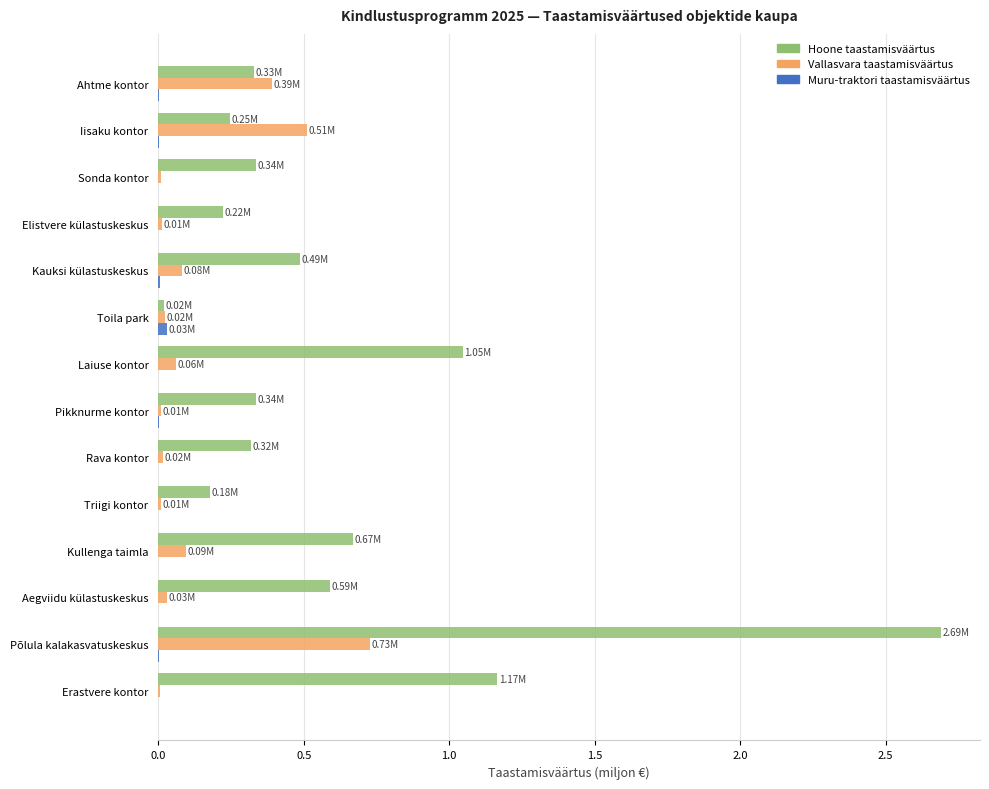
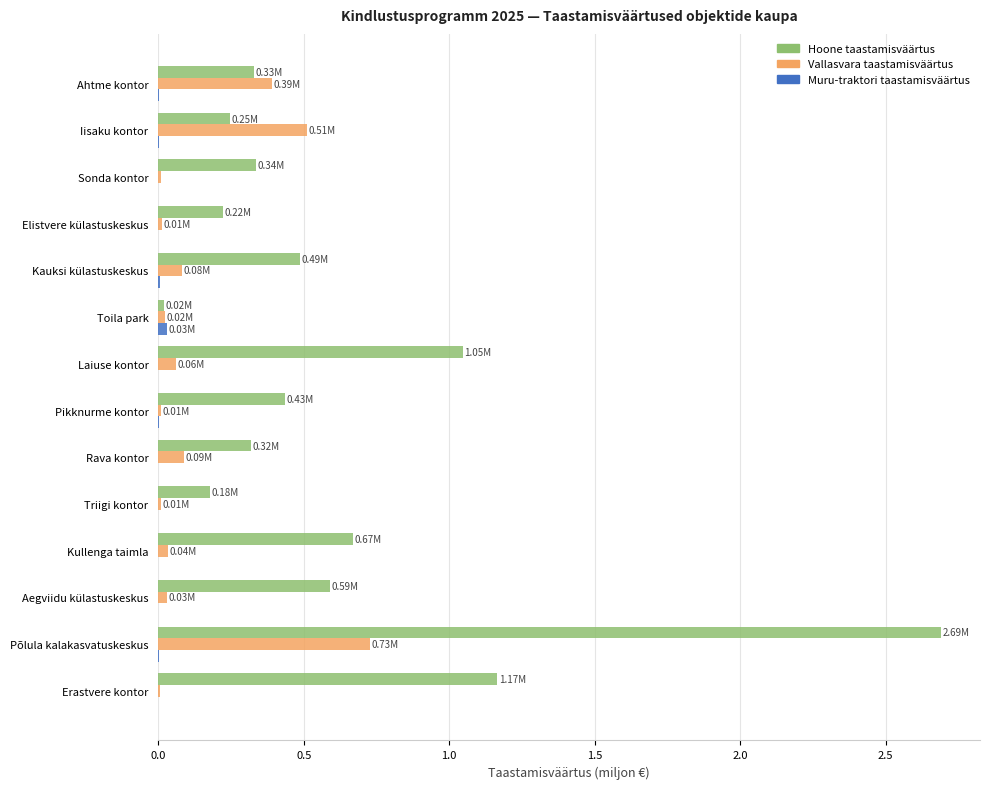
Hoone taastamisväärtus, Pikknurme kontor: 0.34M -> 0.43M
Vallasvara taastamisväärtus, Rava kontor: 0.02M -> 0.09M
Vallasvara taastamisväärtus, Kullenga taimla: 0.09M -> 0.04M
